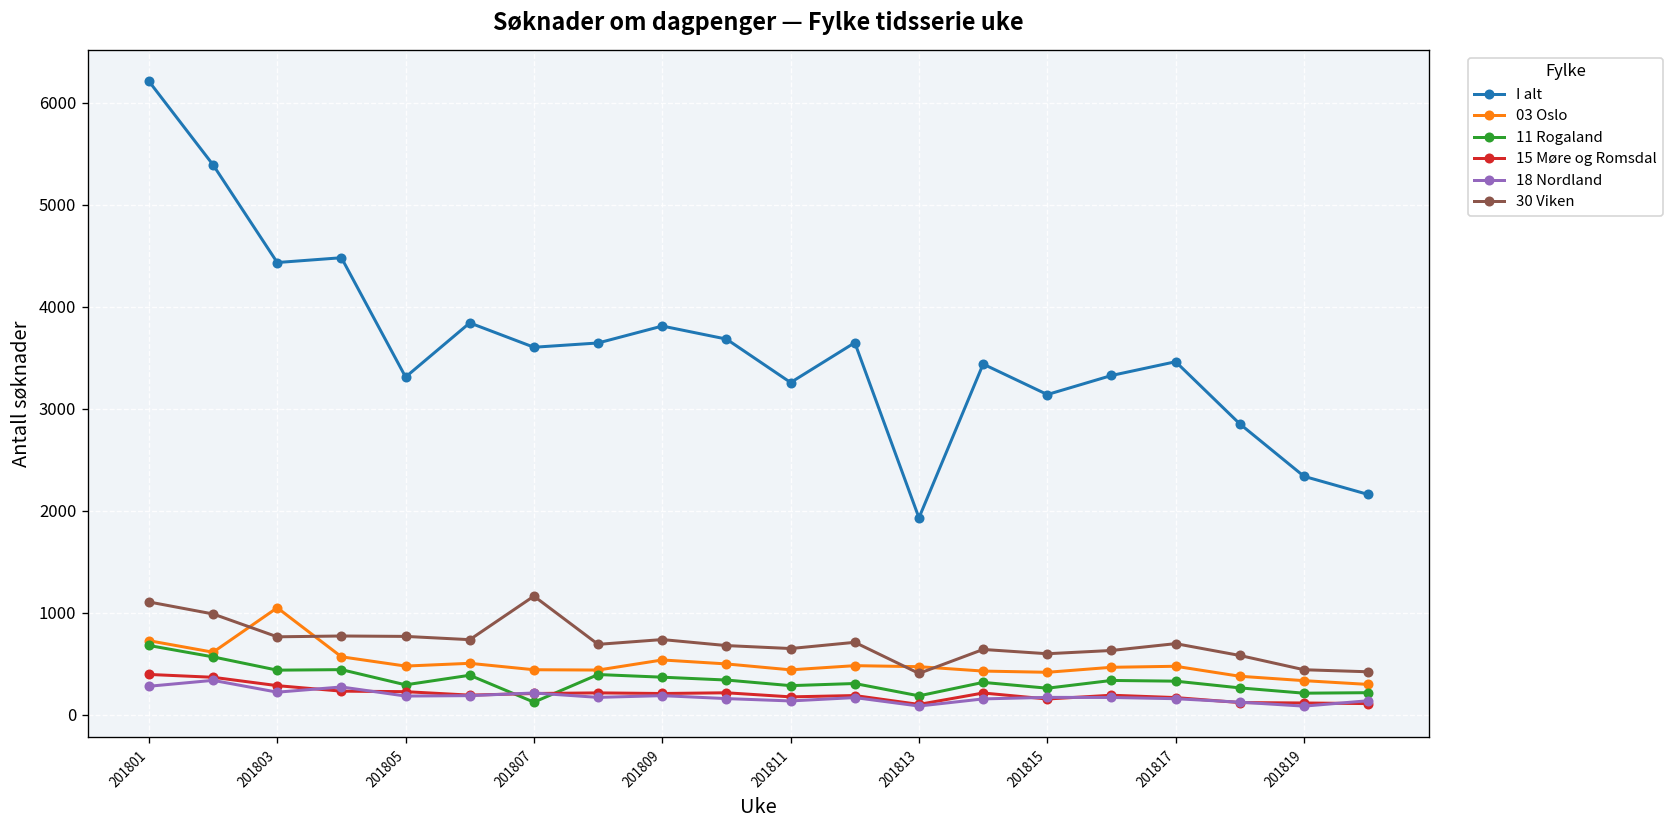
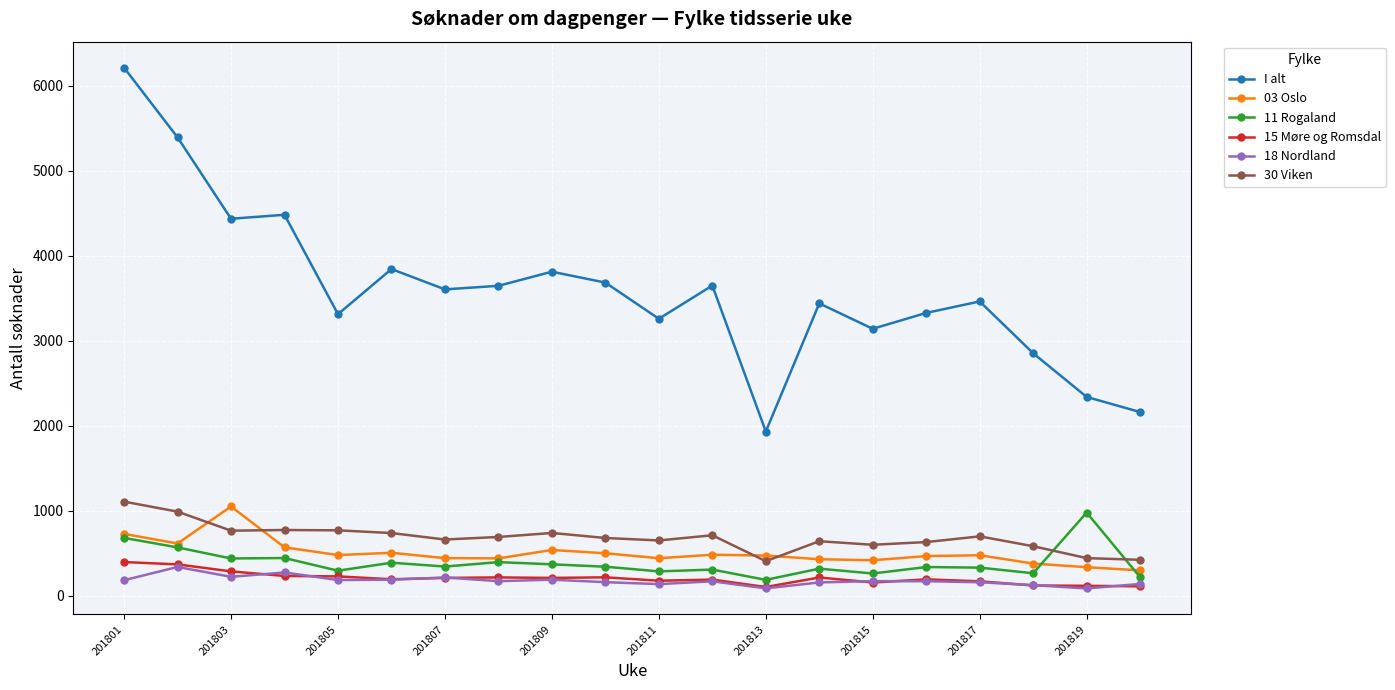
18 Nordland, 201801: 300 -> 200
11 Rogaland, 201807: 100 -> 300
30 Viken, 201807: 1200 -> 700
11 Rogaland, 201819: 200 -> 1000
